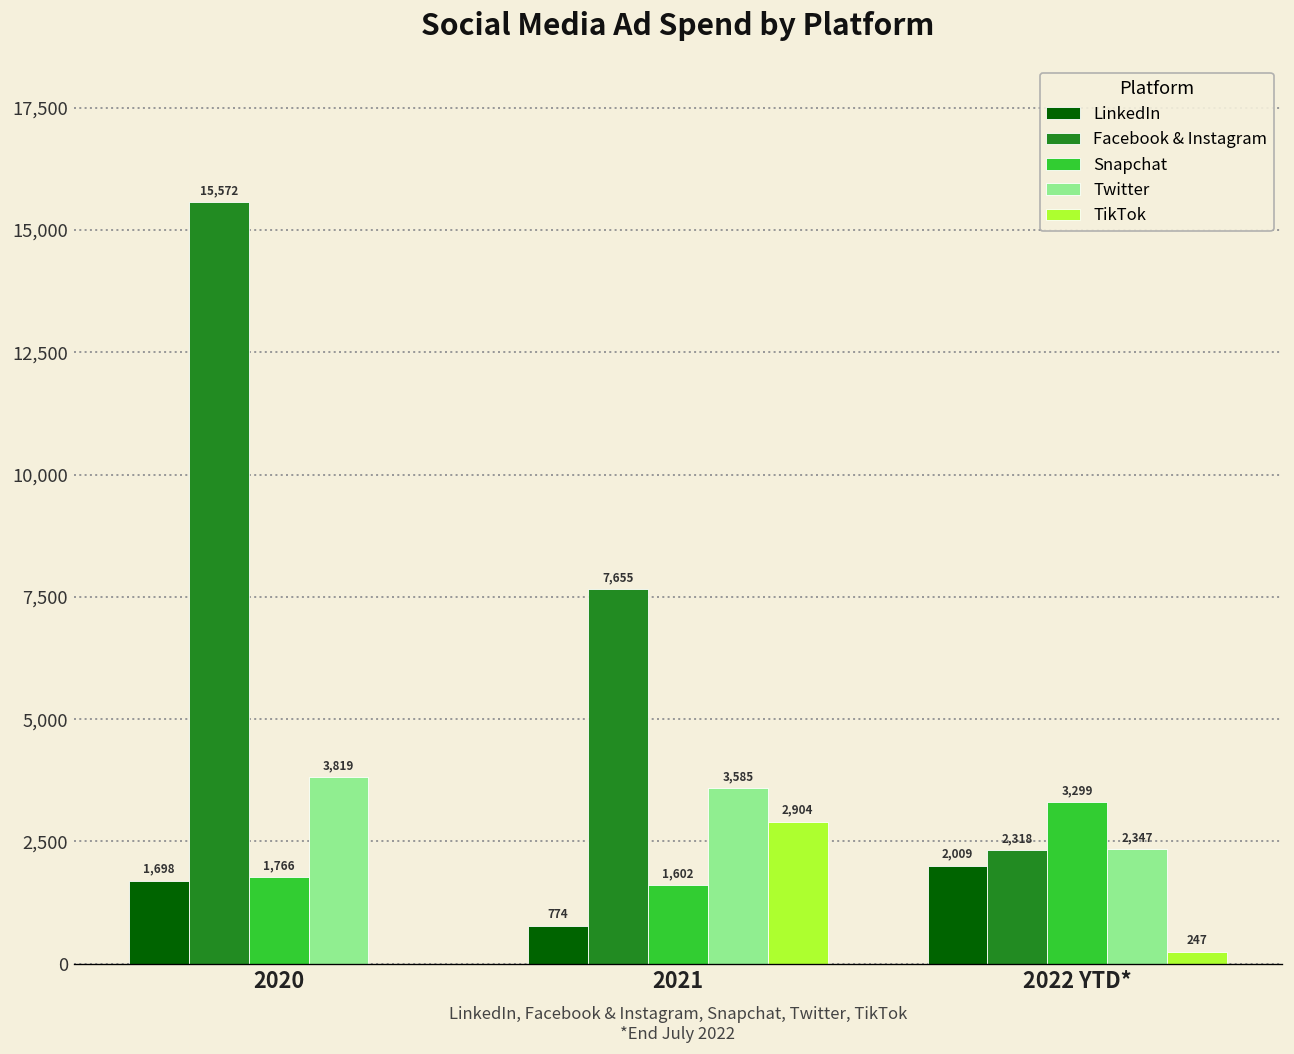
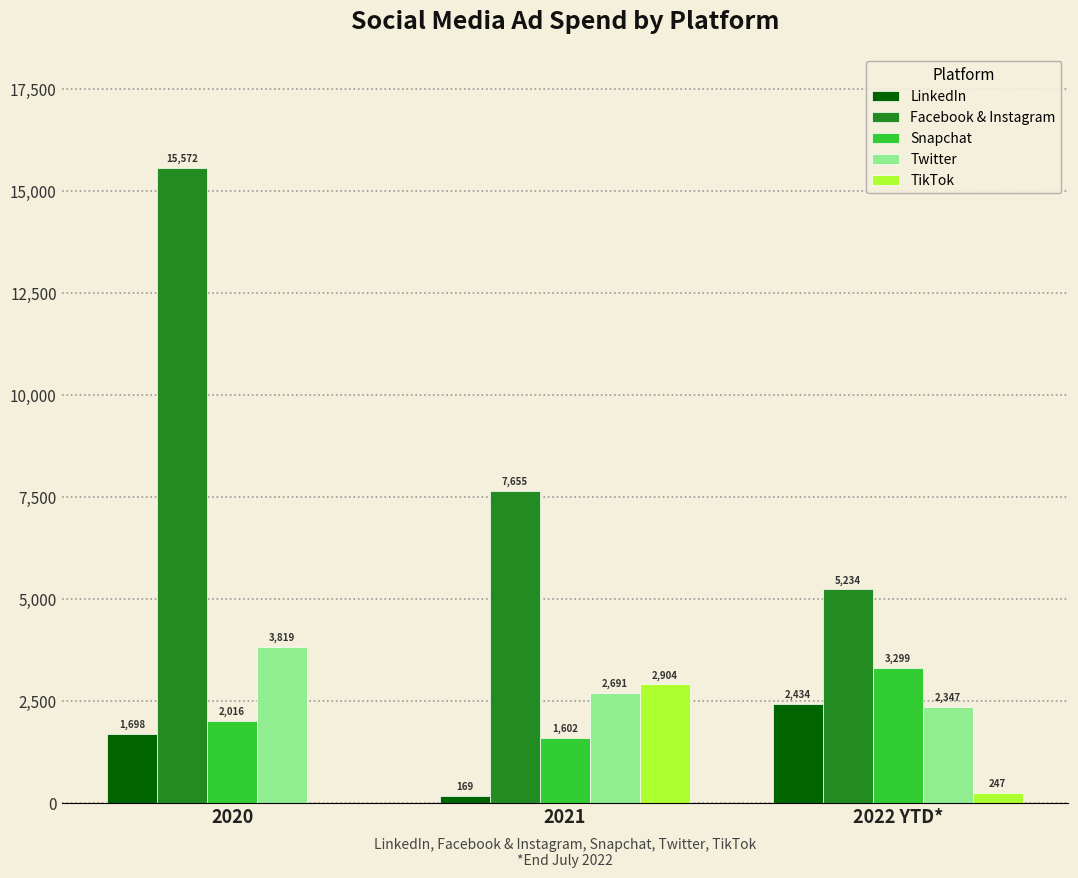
Snapchat, 2020: 1,766 -> 2,016
LinkedIn, 2021: 774 -> 169
Twitter, 2021: 3,585 -> 2,691
LinkedIn, 2022 YTD*: 2,009 -> 2,434
Facebook & Instagram, 2022 YTD*: 2,318 -> 5,234
